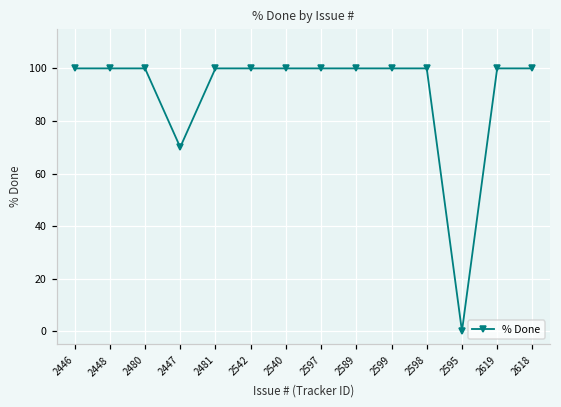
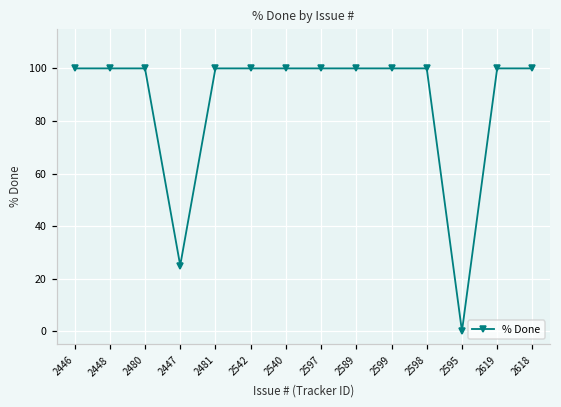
2447: 70 -> 25
